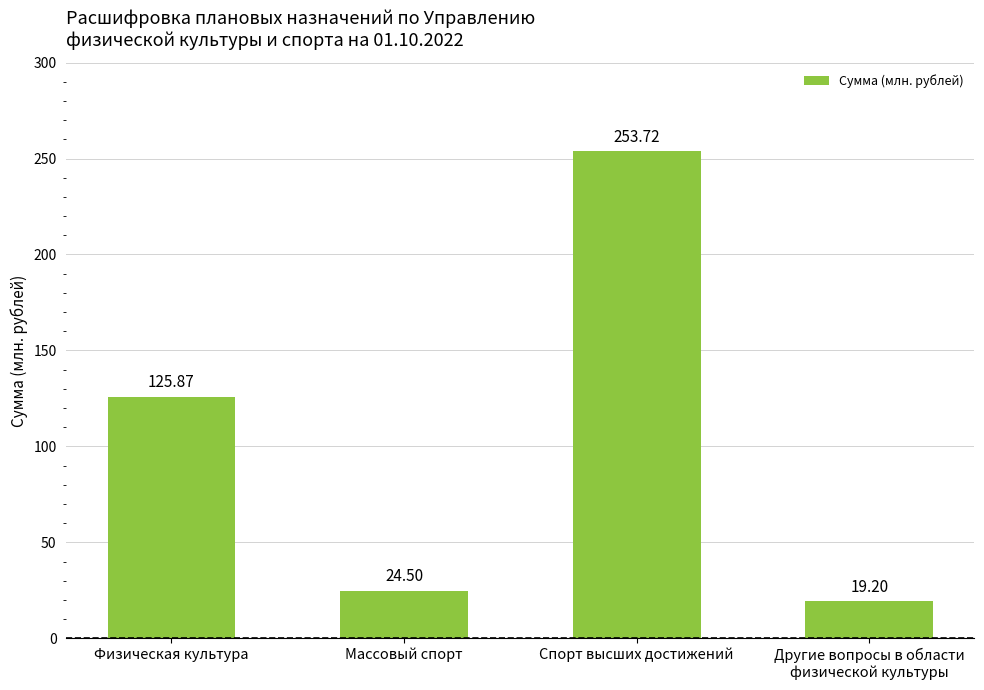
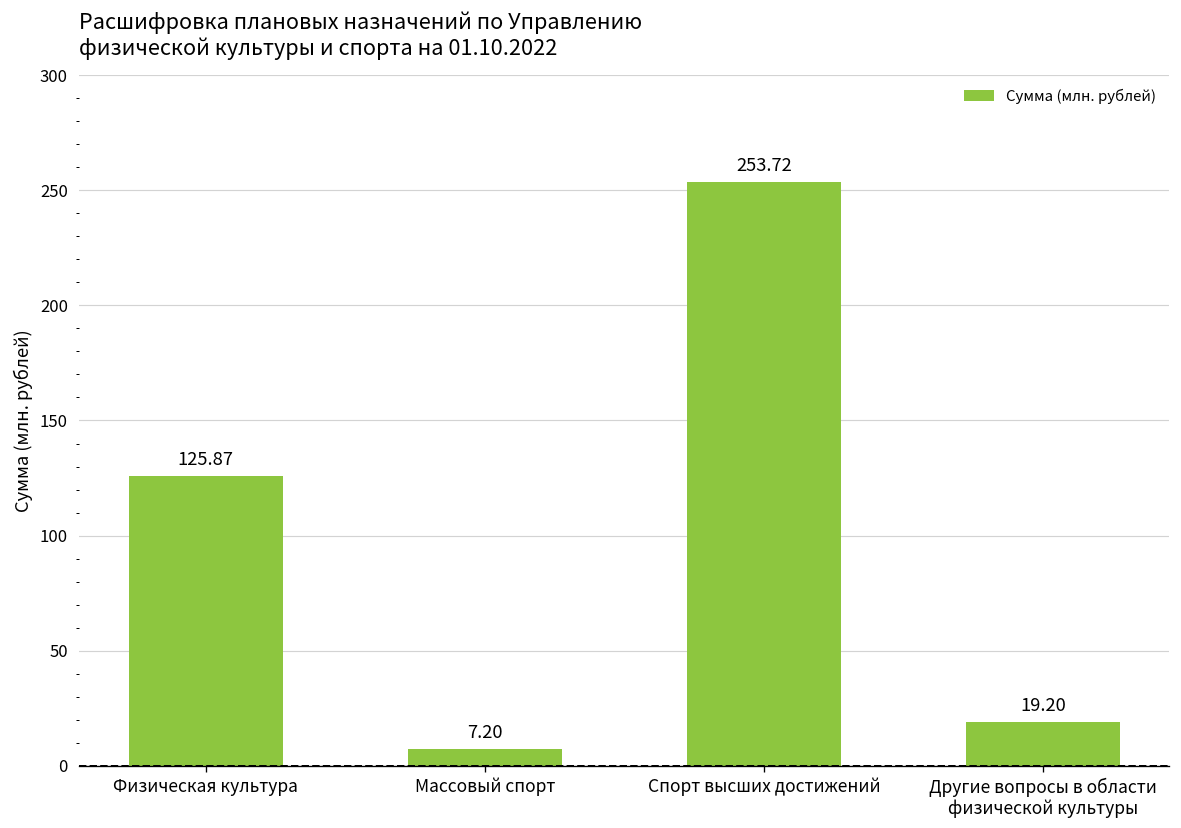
Массовый спорт: 24.50 -> 7.20
